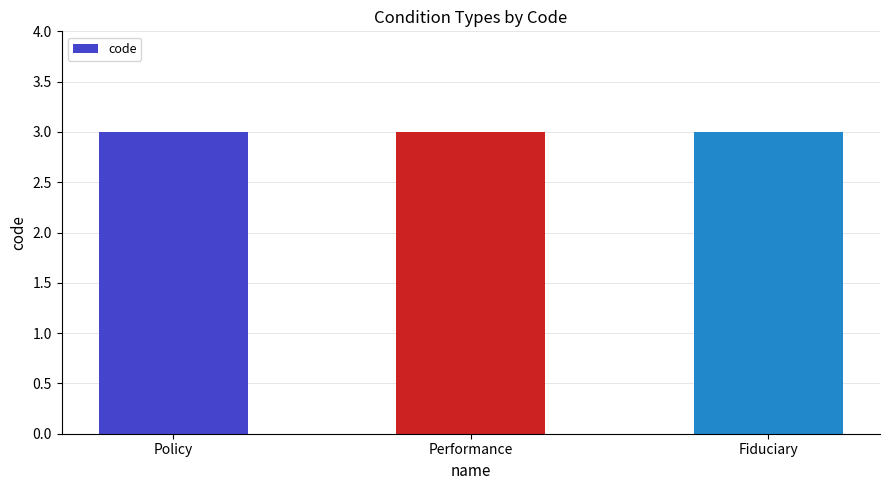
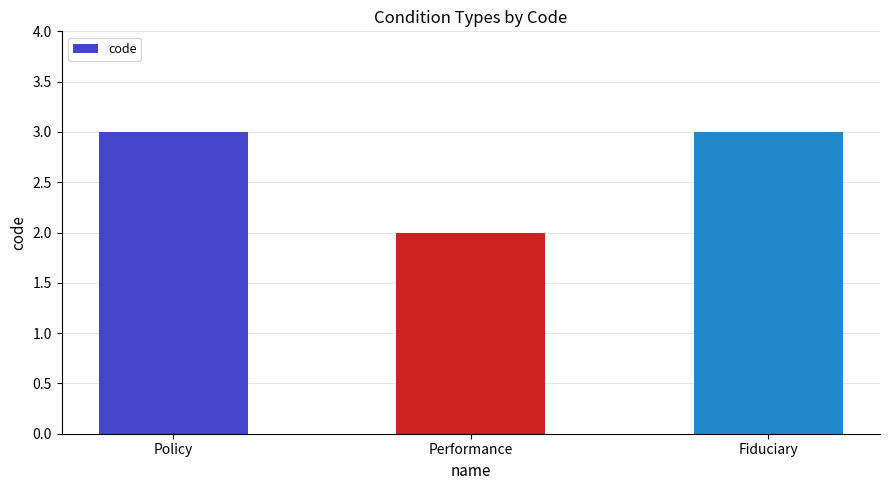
Performance: 3 -> 2
